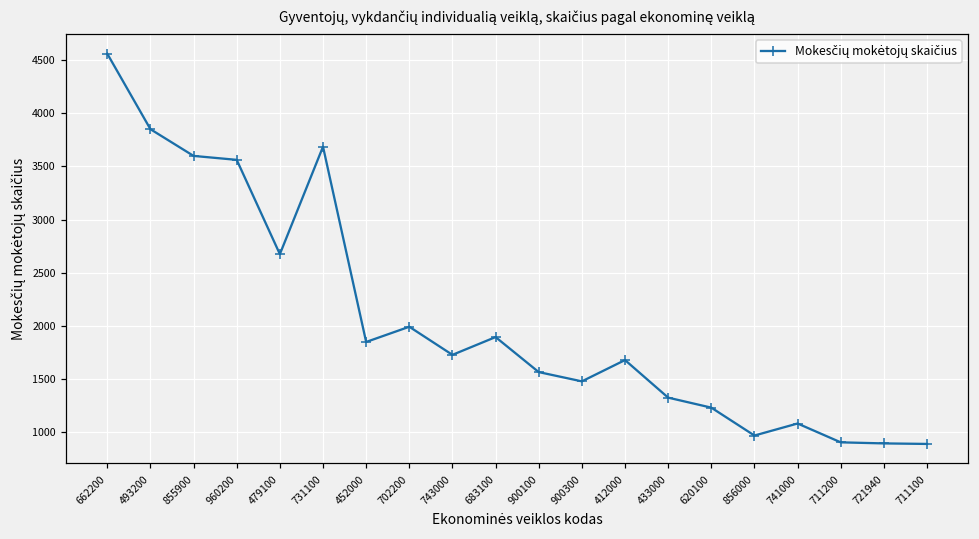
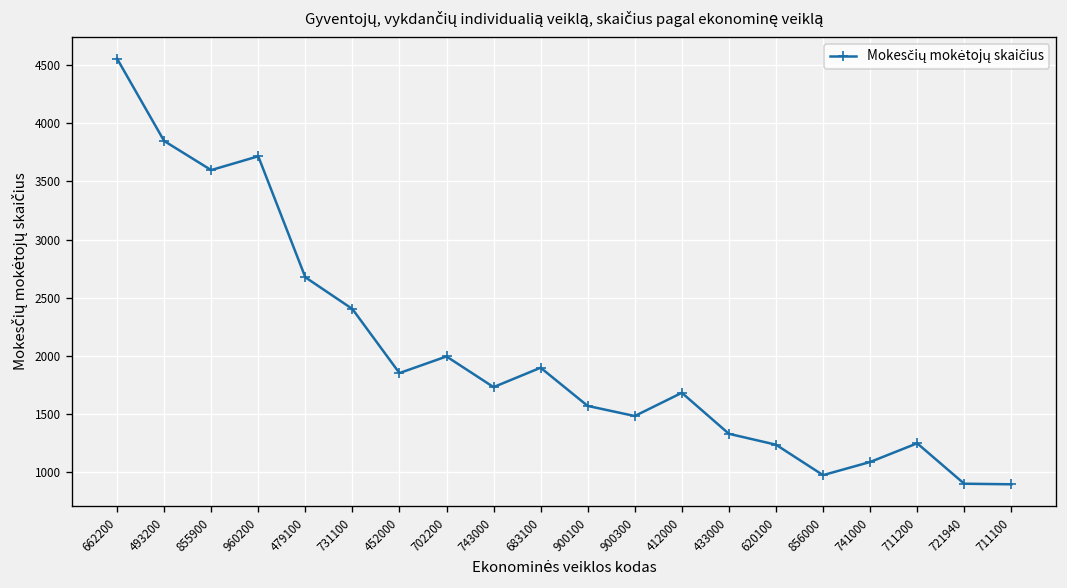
960200: 3600 -> 3700
731100: 3700 -> 2400
711200: 900 -> 1200
